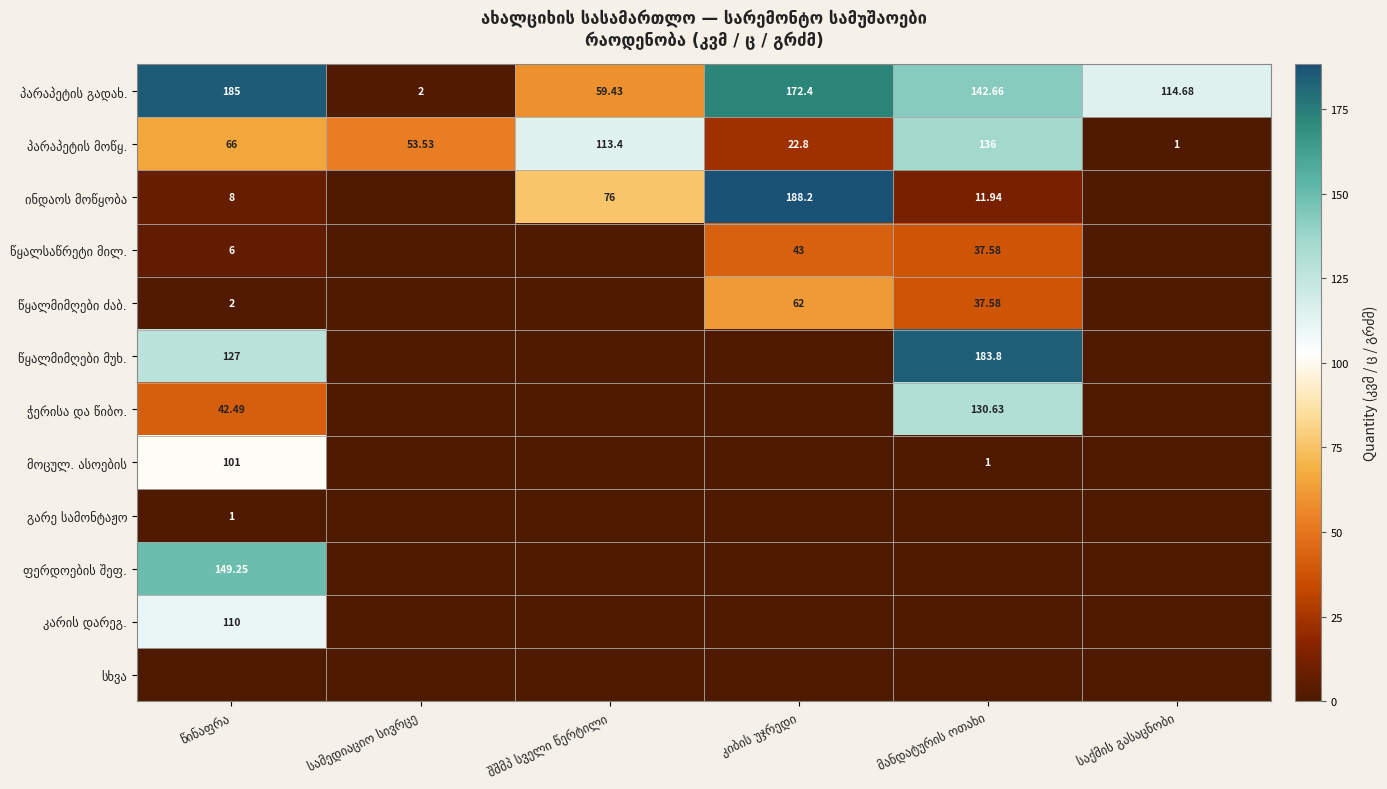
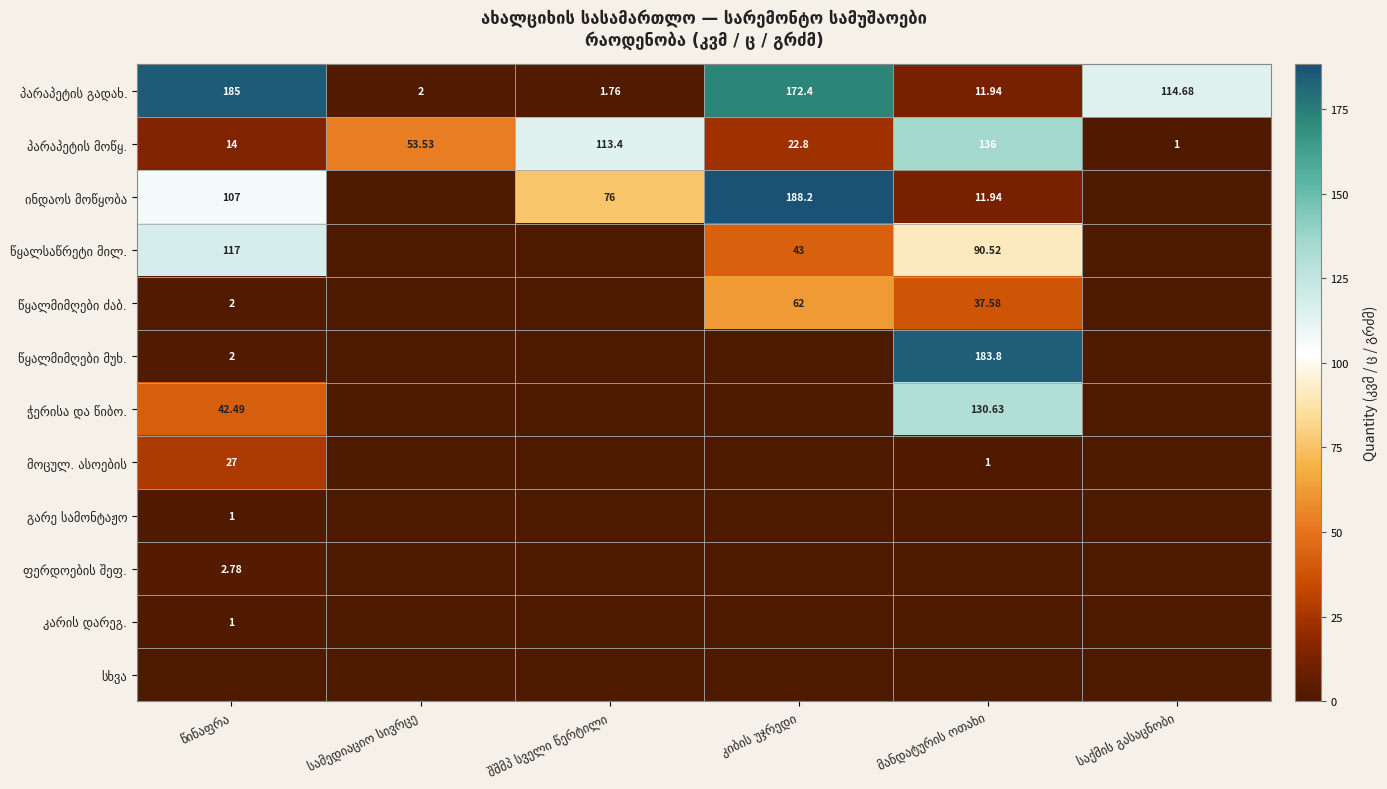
პარაპეტის გადახ., შშმპ სველი წერტილი: 59.43 -> 1.76
პარაპეტის გადახ., მანდატურის ოთახი: 142.66 -> 11.94
პარაპეტის მოწყ., წინაფრა: 66 -> 14
ინდაოს მოწყობა, წინაფრა: 8 -> 107
წყალსაწრეტი მილ., წინაფრა: 6 -> 117
წყალსაწრეტი მილ., მანდატურის ოთახი: 37.58 -> 90.52
წყალმიმღები მუხ., წინაფრა: 127 -> 2
მოცულ. ასოების, წინაფრა: 101 -> 27
ფერდოების შეფ., წინაფრა: 149.25 -> 2.78
კარის დარეგ., წინაფრა: 110 -> 1
